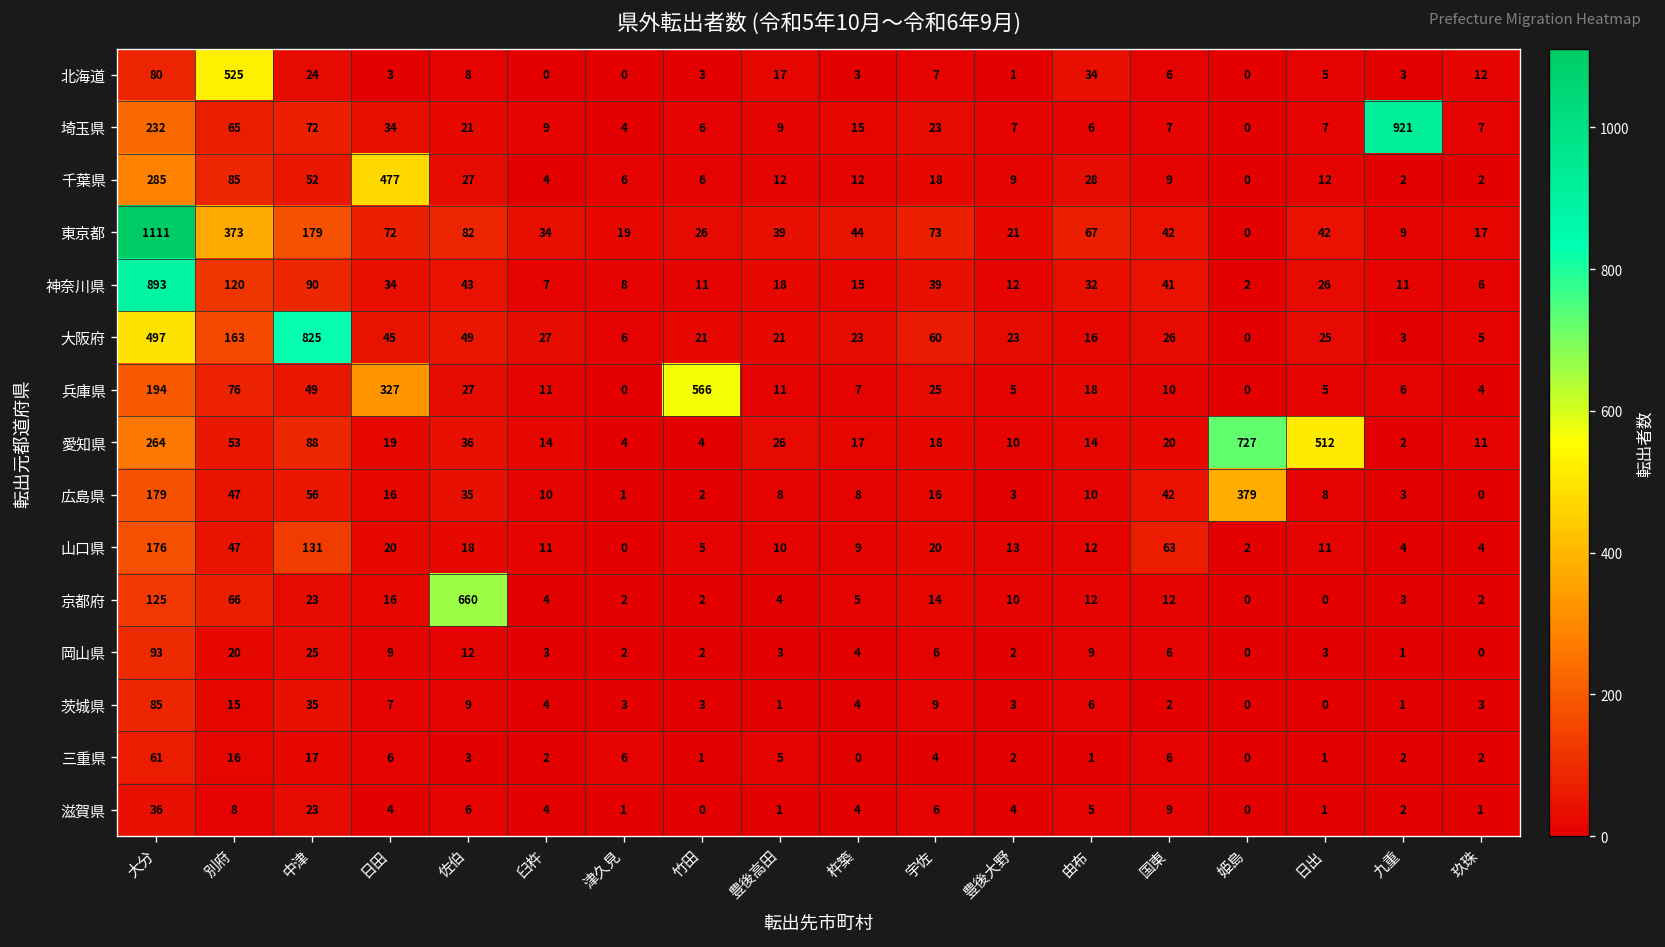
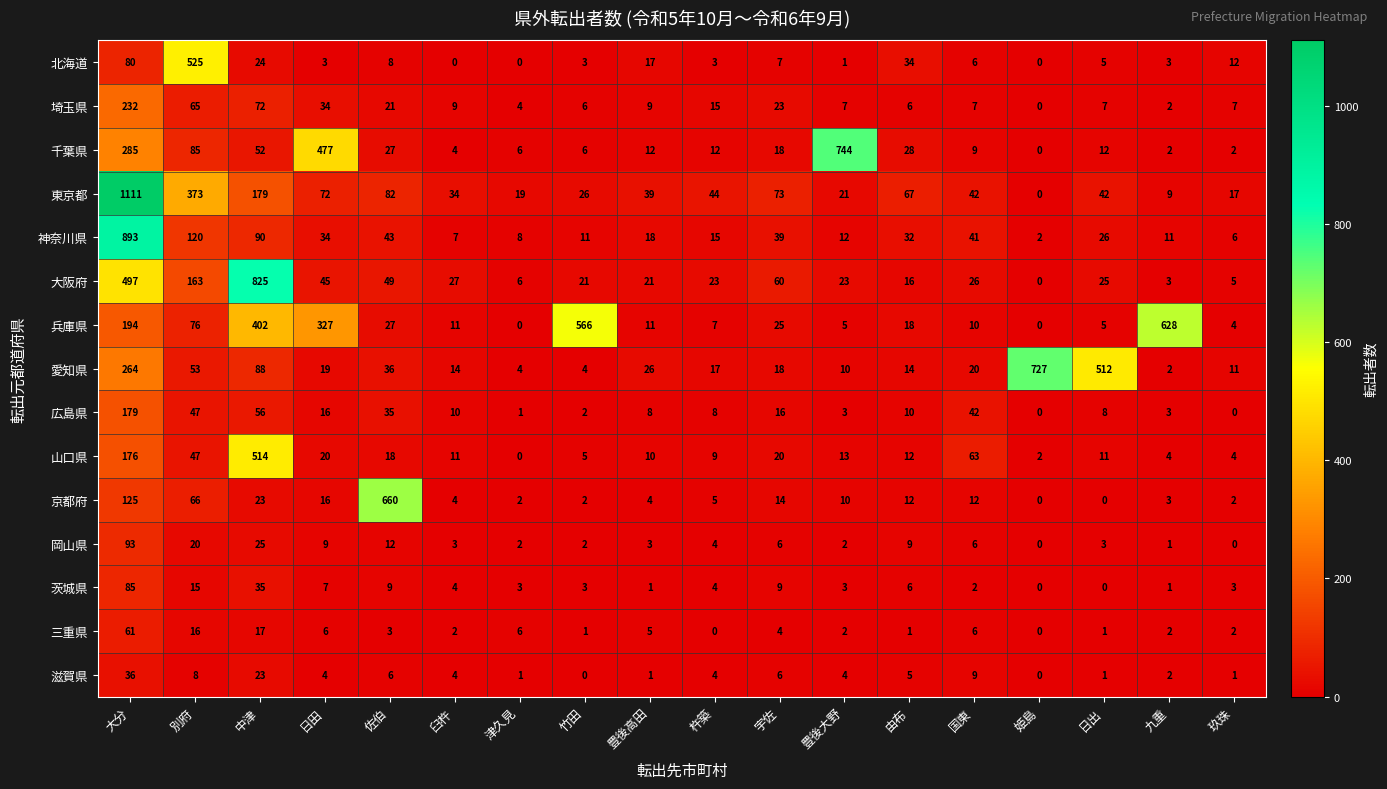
埼玉県, 九重: 921 -> 2
千葉県, 豊後大野: 9 -> 744
兵庫県, 中津: 49 -> 402
兵庫県, 九重: 6 -> 628
広島県, 姫島: 379 -> 0
山口県, 中津: 131 -> 514
